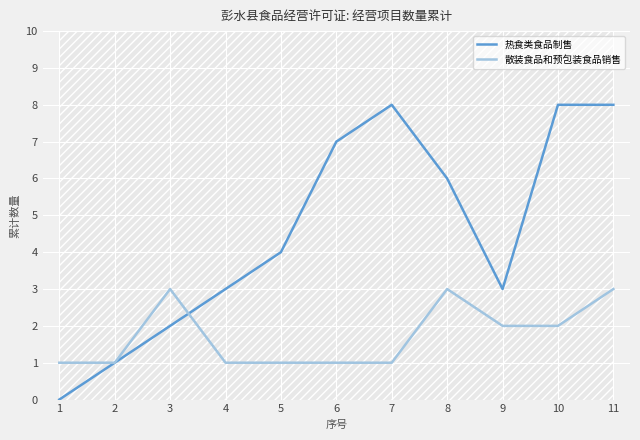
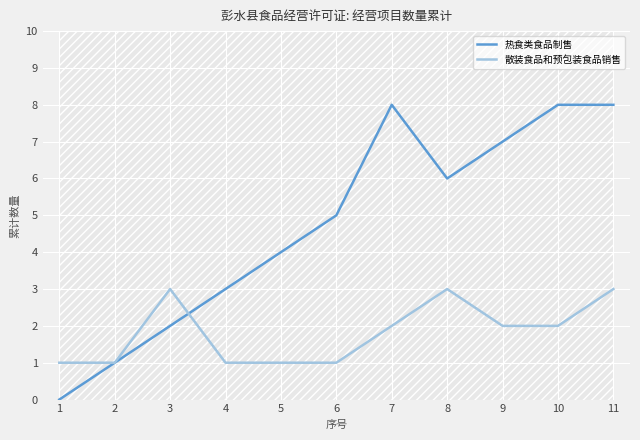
热食类食品制售, 6: 7 -> 5
散装食品和预包装食品销售, 7: 1 -> 2
热食类食品制售, 9: 3 -> 7
